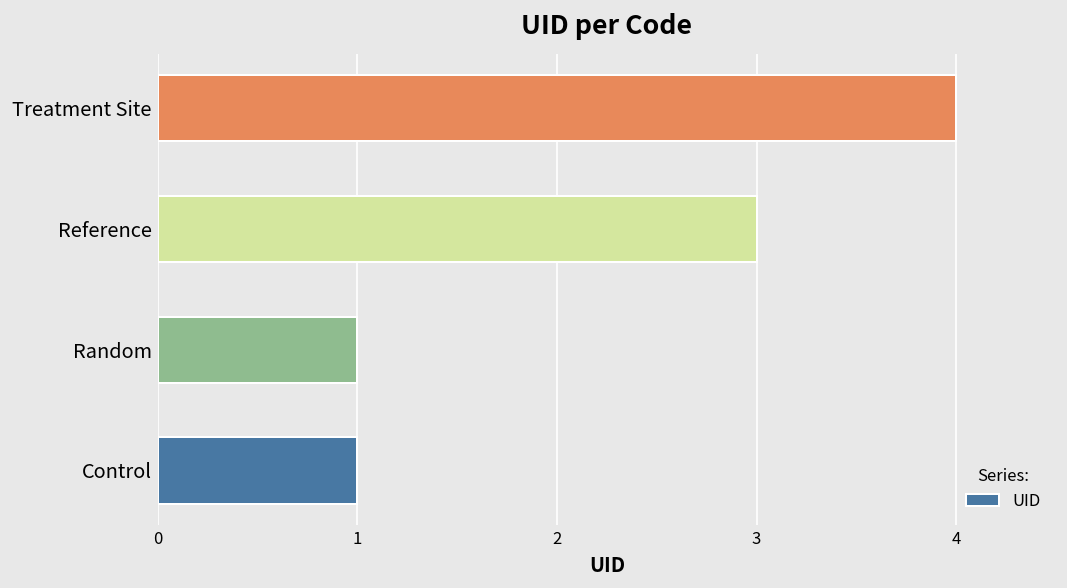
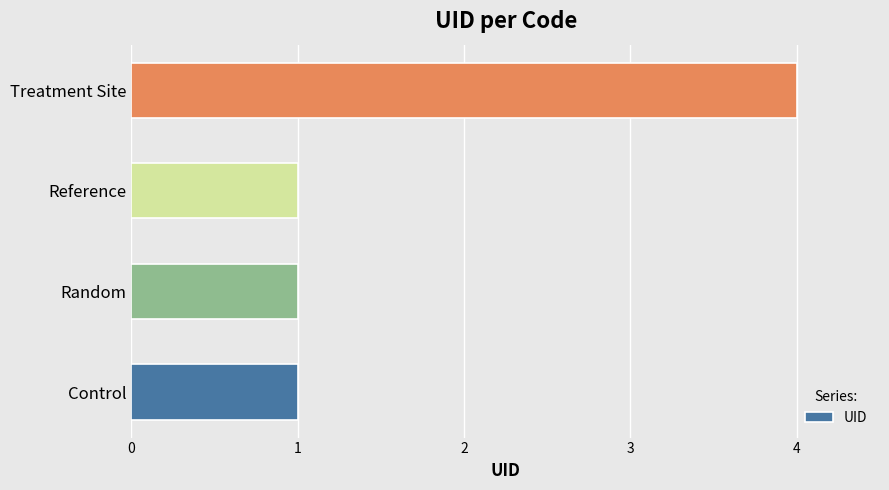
Reference: 3 -> 1
